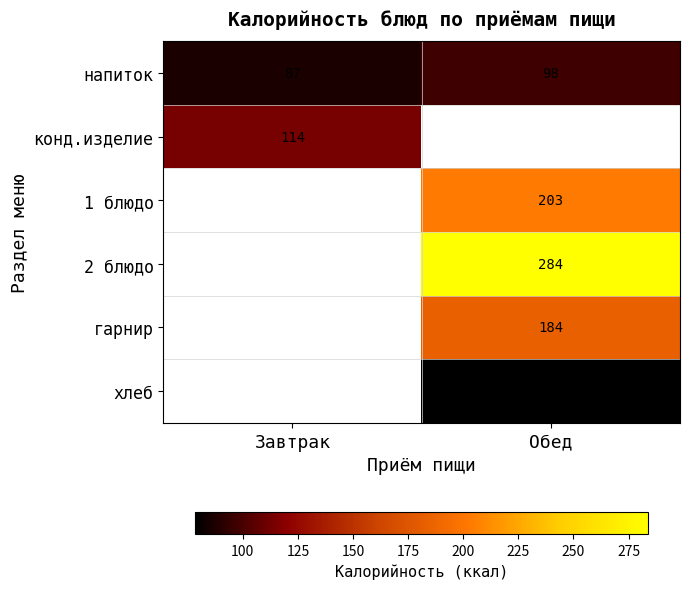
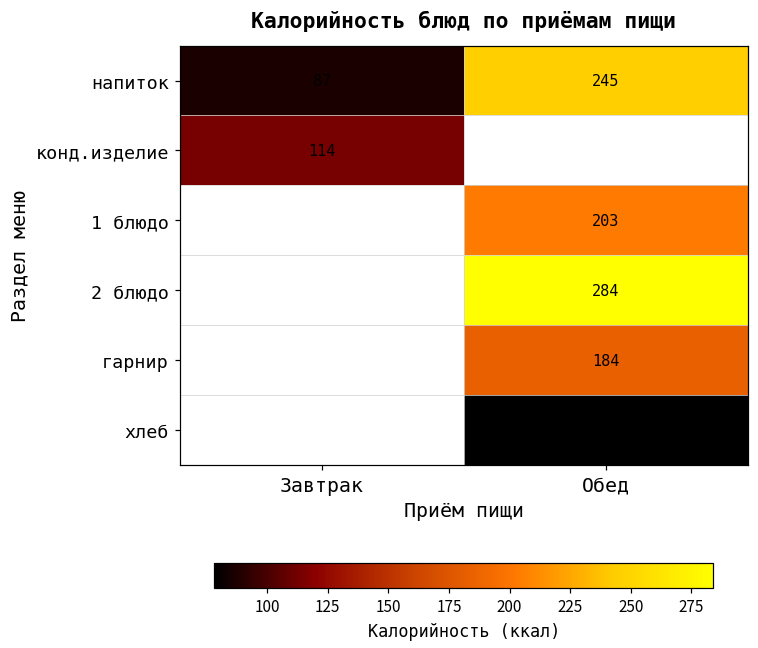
напиток, Обед: 98 -> 245
